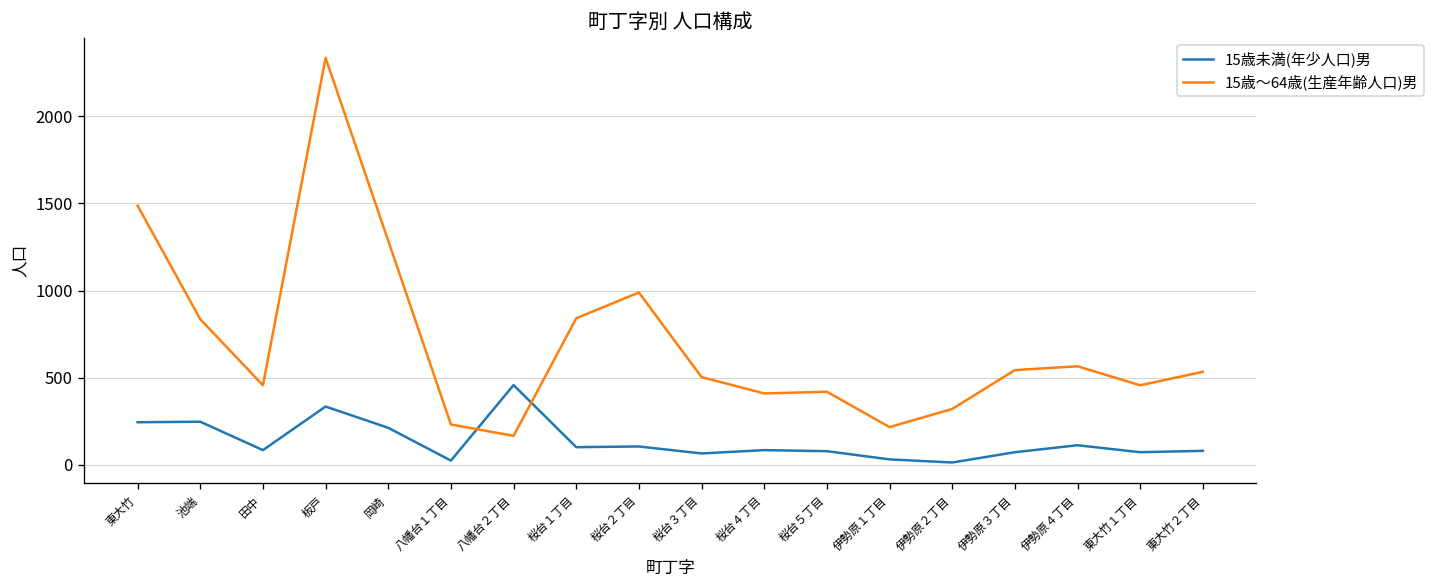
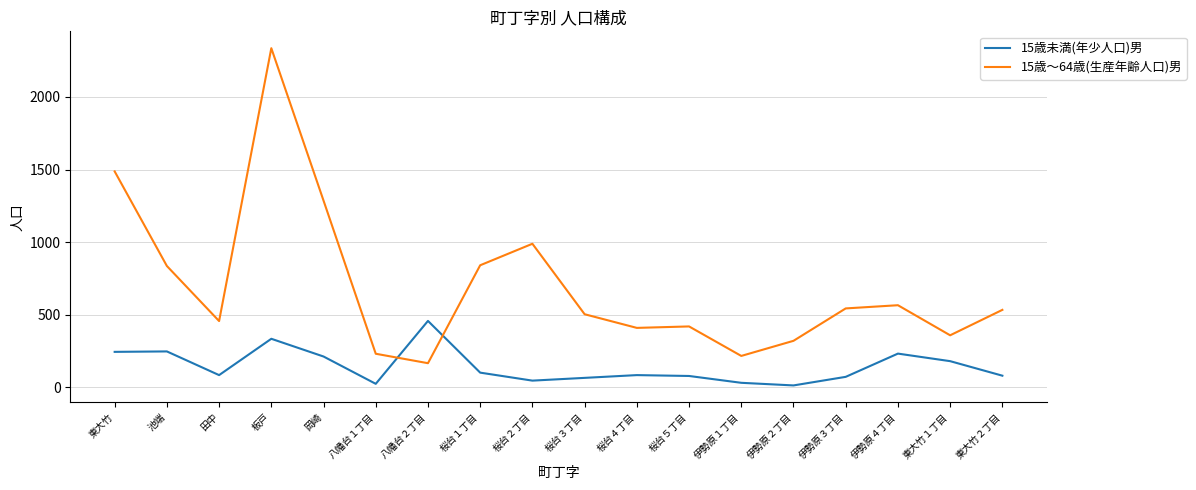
15歳未満(年少人口)男, 桜台２丁目: 110 -> 50
15歳未満(年少人口)男, 伊勢原４丁目: 110 -> 230
15歳未満(年少人口)男, 東大竹１丁目: 70 -> 180
15歳～64歳(生産年齢人口)男, 東大竹１丁目: 460 -> 360
